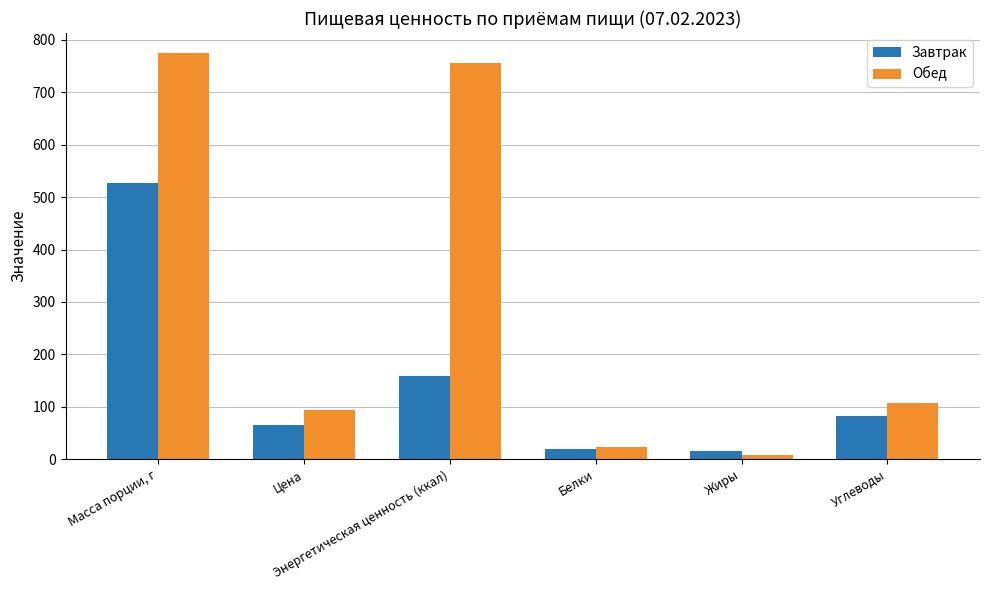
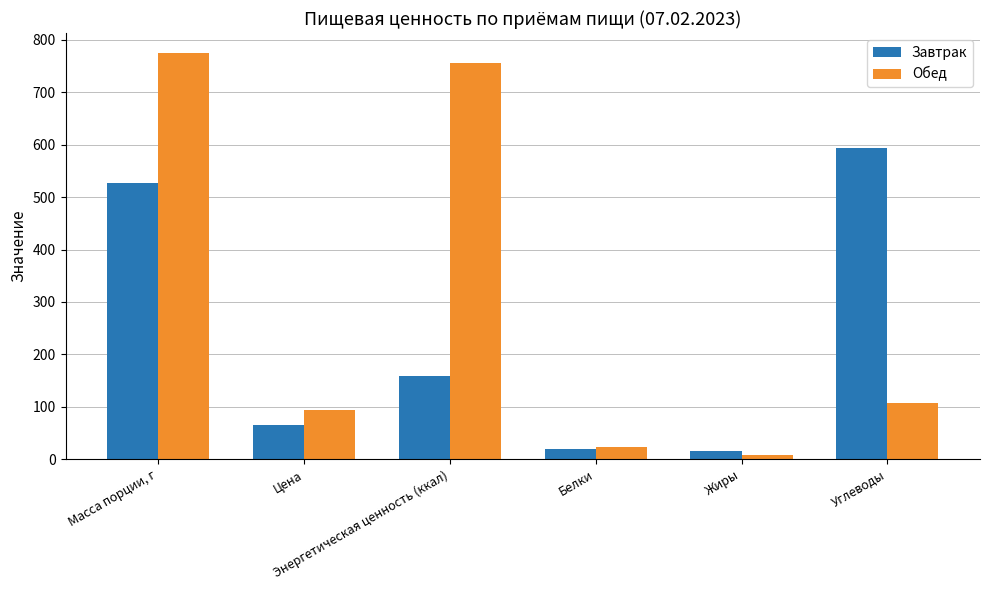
Завтрак, Углеводы: 80 -> 590
